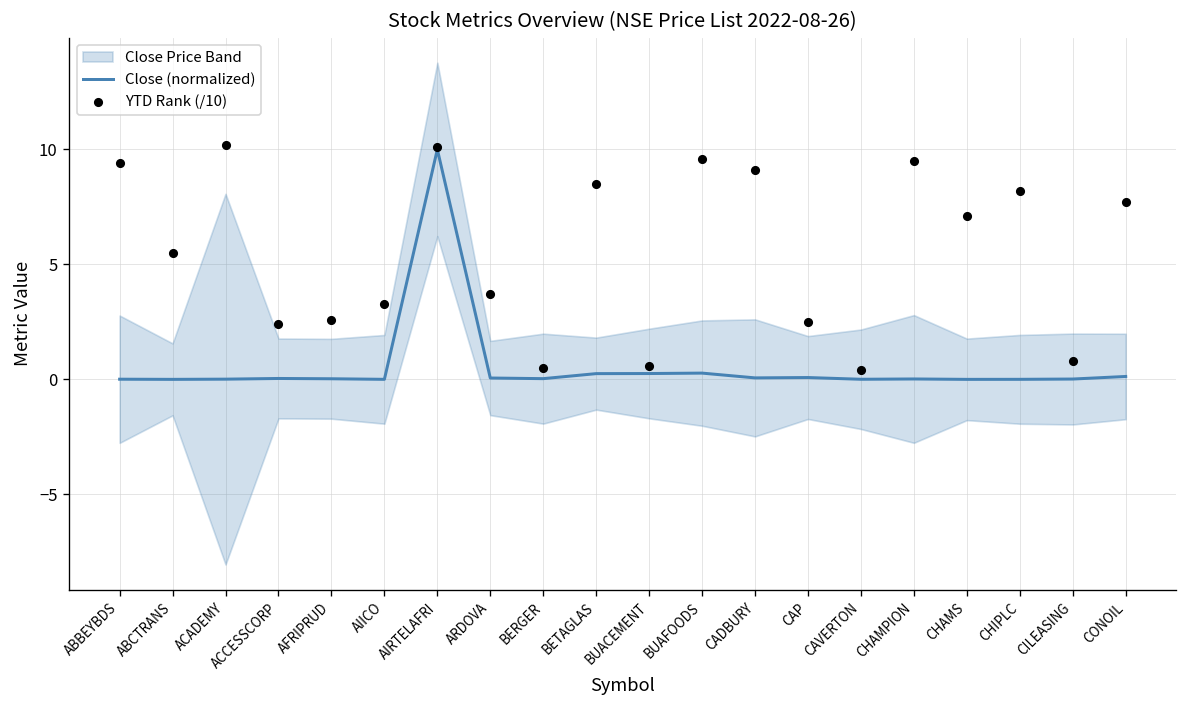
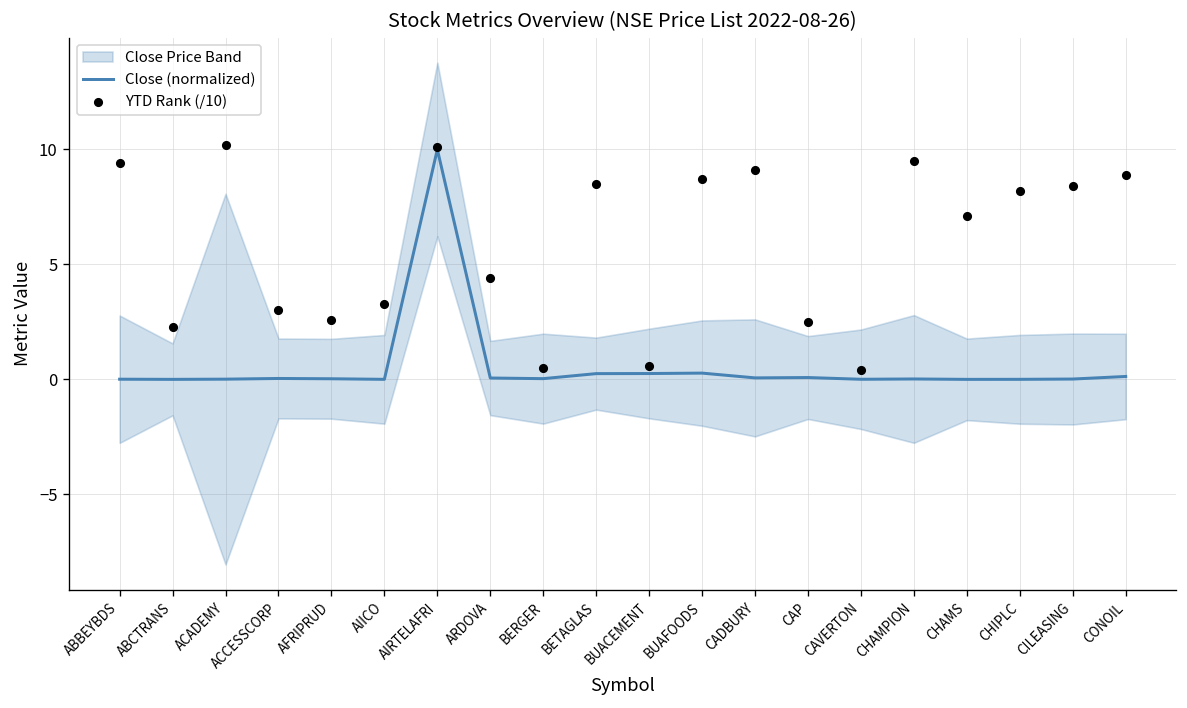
YTD Rank (/10), ABCTRANS: 5.5 -> 2.3
YTD Rank (/10), ACCESSCORP: 2.4 -> 3.0
YTD Rank (/10), ARDOVA: 3.7 -> 4.4
YTD Rank (/10), BUAFOODS: 9.6 -> 8.7
YTD Rank (/10), CILEASING: 0.8 -> 8.4
YTD Rank (/10), CONOIL: 7.7 -> 8.9
